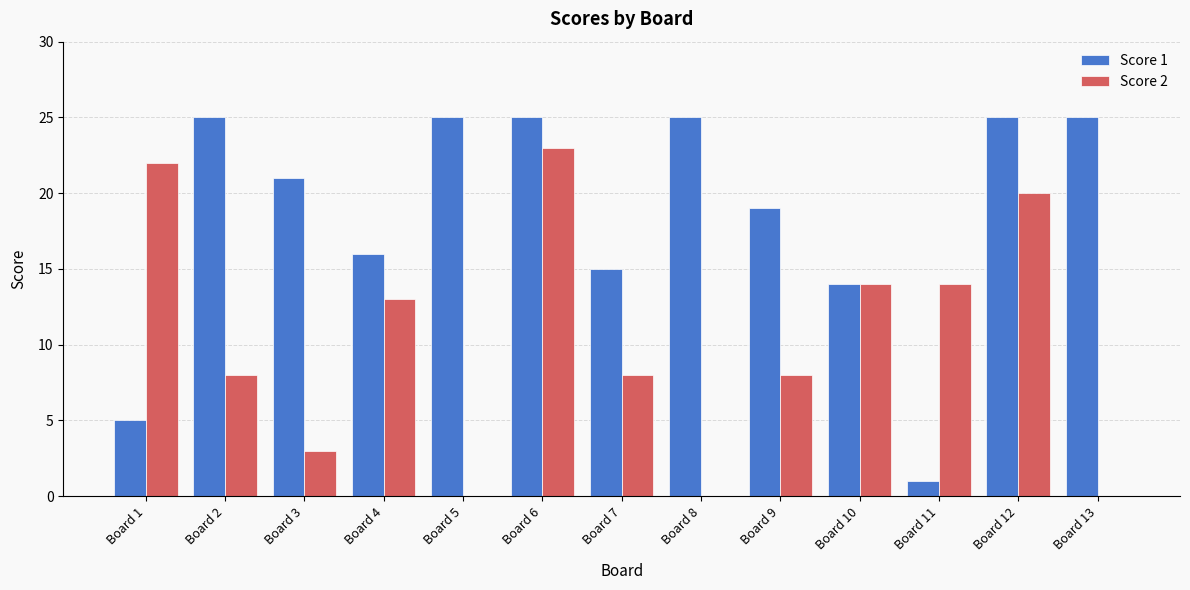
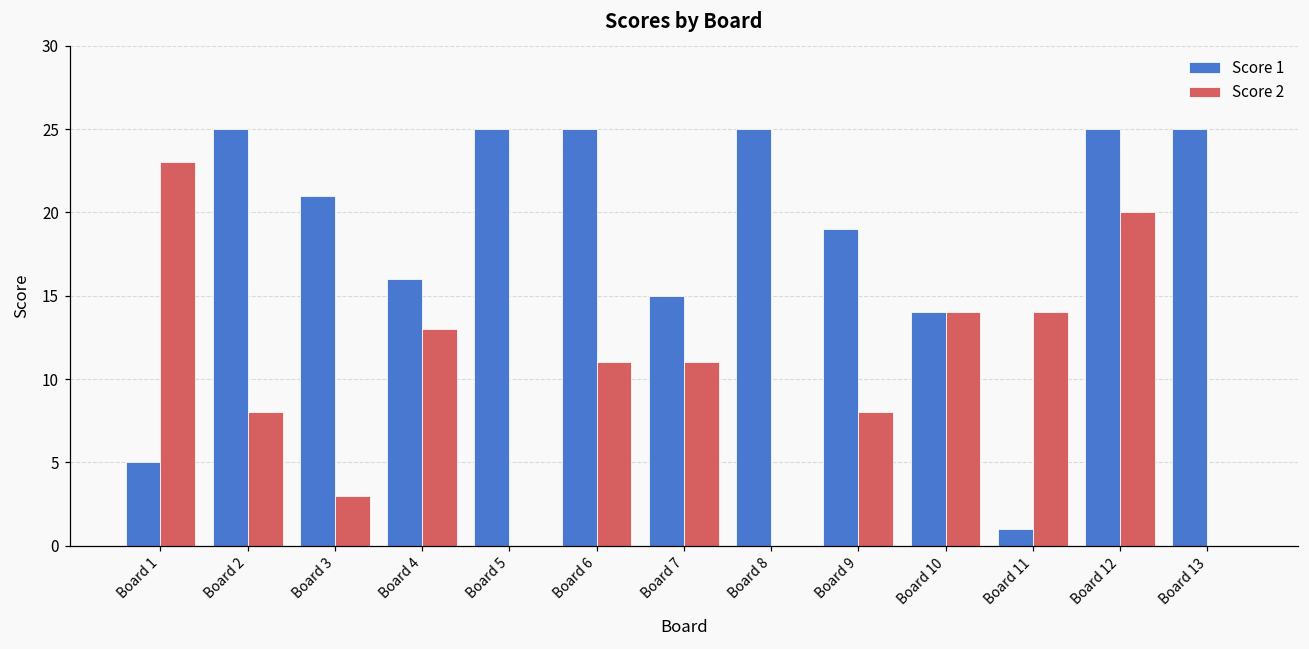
Score 2, Board 1: 22 -> 23
Score 2, Board 6: 23 -> 11
Score 2, Board 7: 8 -> 11
